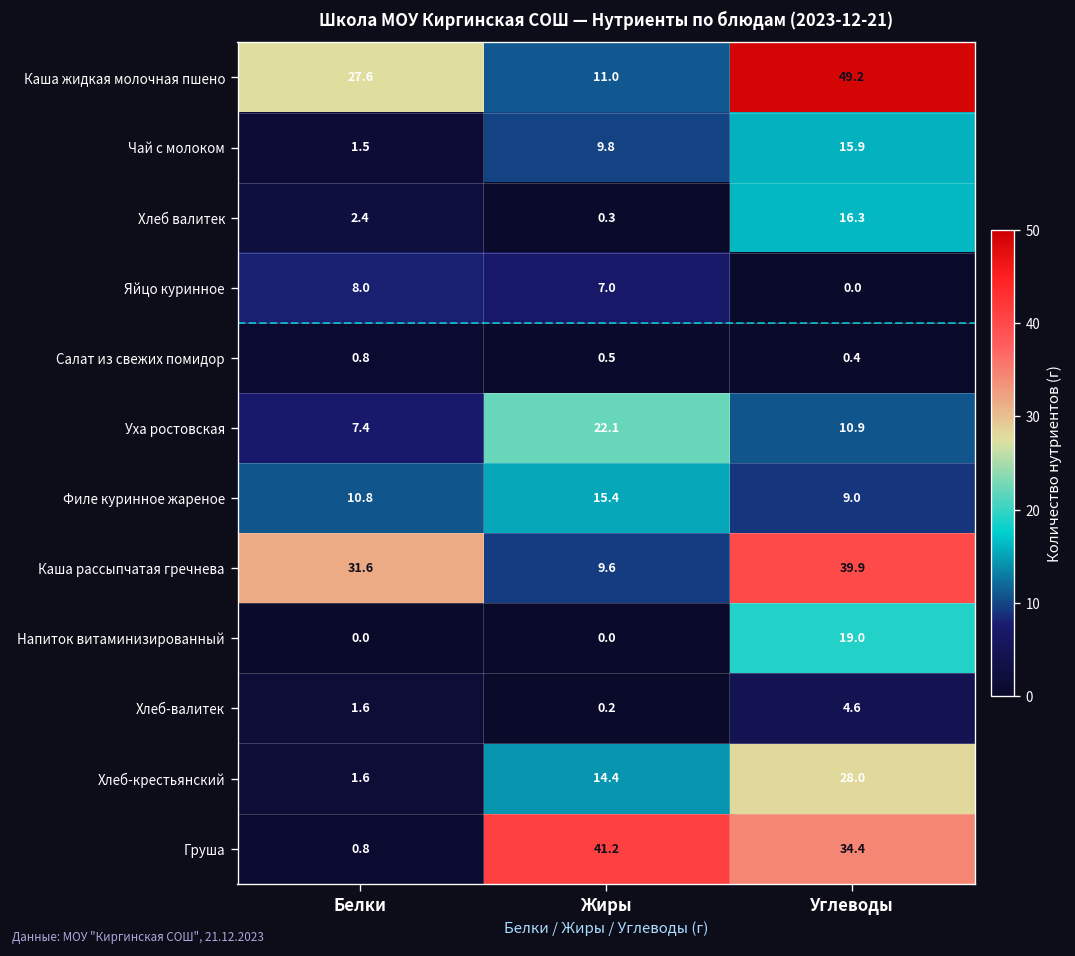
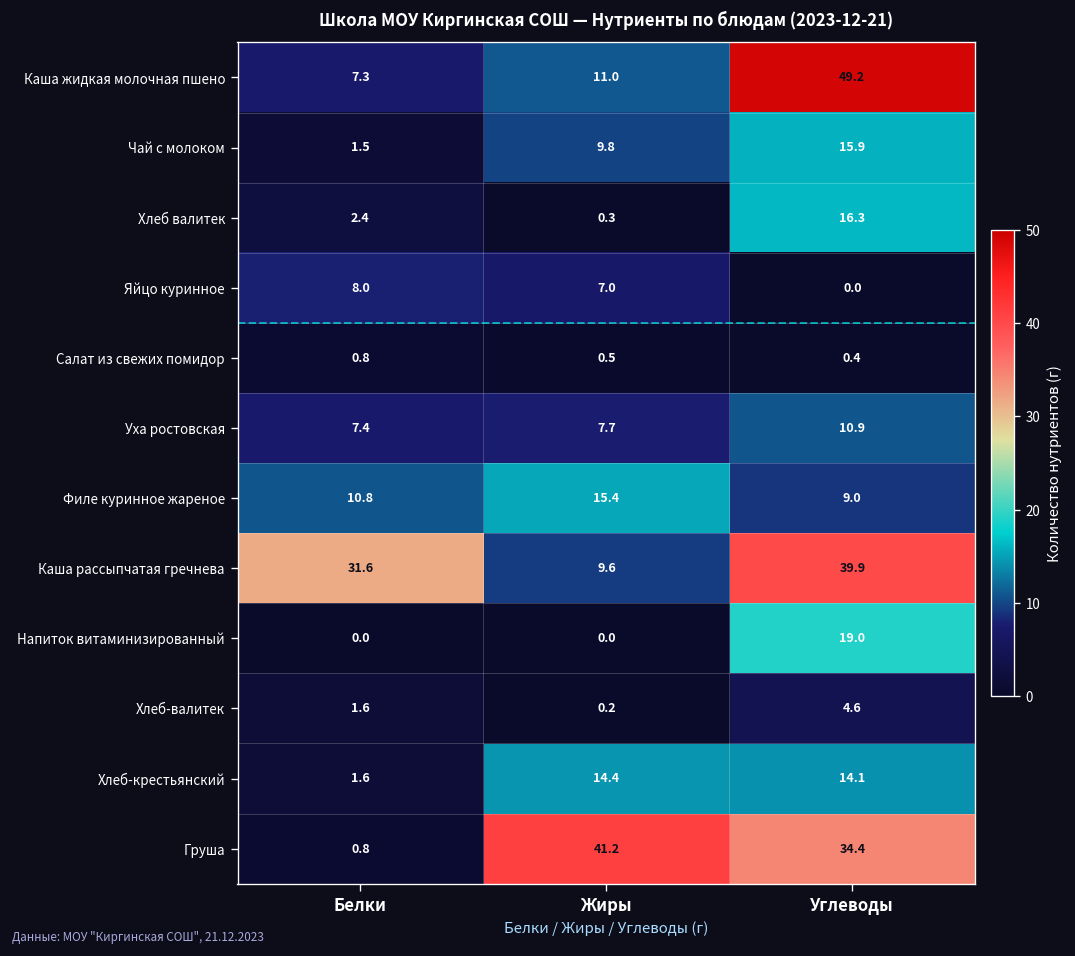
Каша жидкая молочная пшено, Белки: 27.6 -> 7.3
Уха ростовская, Жиры: 22.1 -> 7.7
Хлеб-крестьянский, Углеводы: 28.0 -> 14.1
